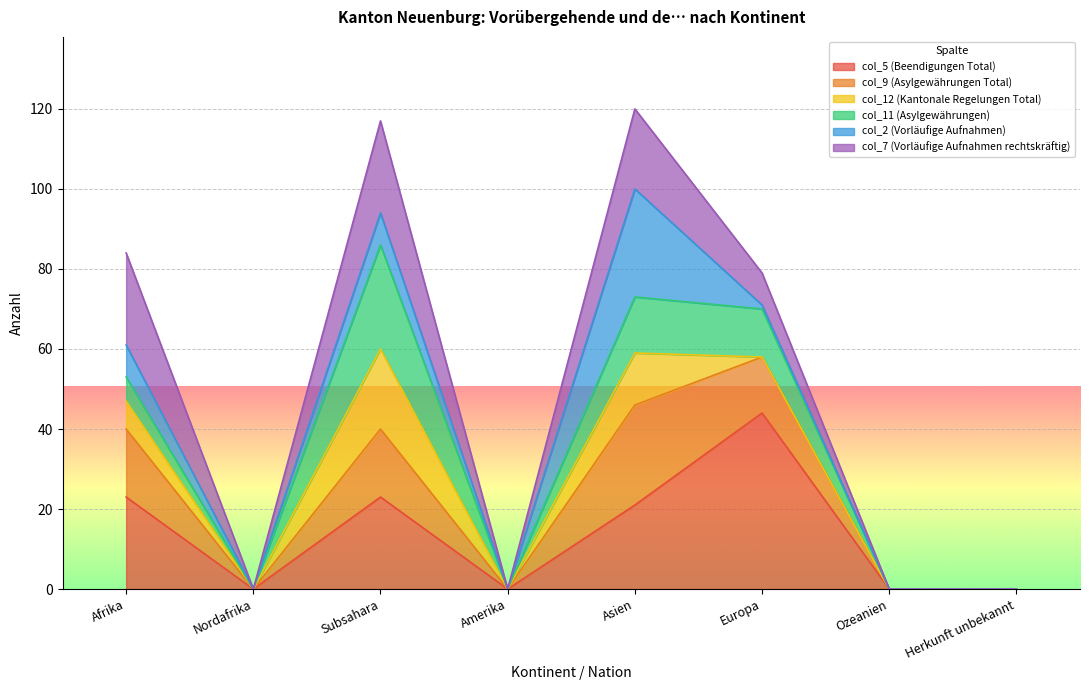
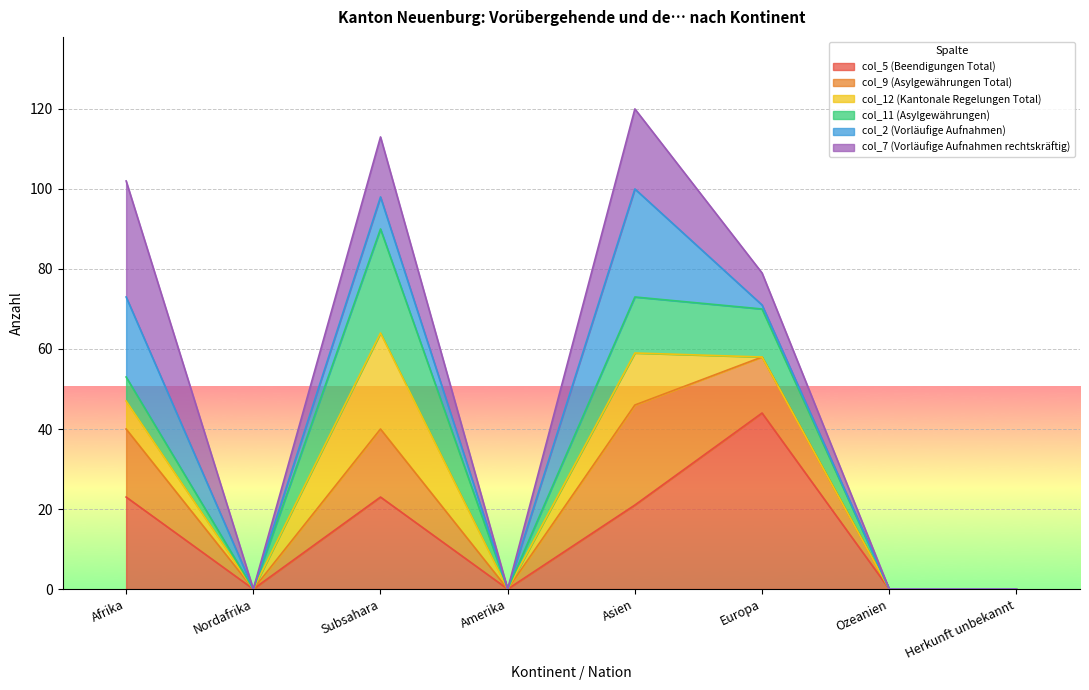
col_2 (Vorläufige Aufnahmen), Afrika: 8 -> 20
col_7 (Vorläufige Aufnahmen rechtskräftig), Afrika: 23 -> 29
col_12 (Kantonale Regelungen Total), Subsahara: 20 -> 24
col_7 (Vorläufige Aufnahmen rechtskräftig), Subsahara: 23 -> 15
